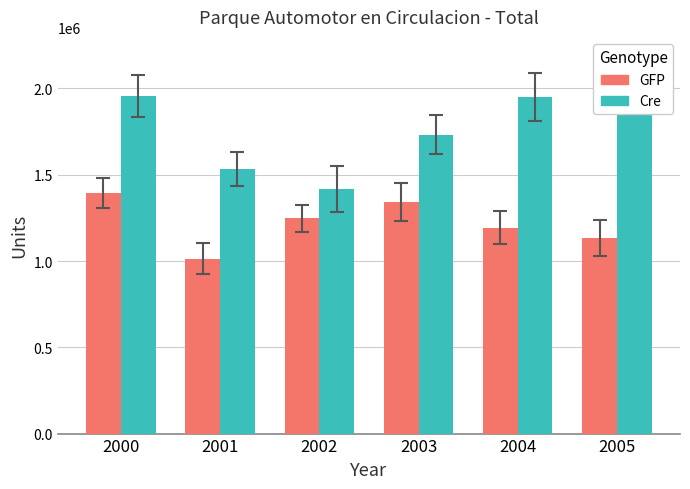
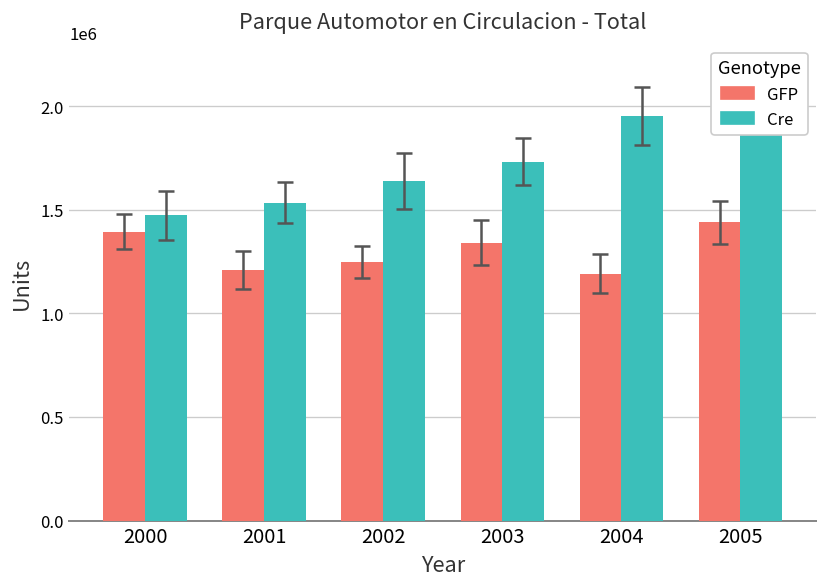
Cre, 2000: 1960000 -> 1470000
GFP, 2001: 1010000 -> 1210000
Cre, 2002: 1420000 -> 1640000
GFP, 2005: 1130000 -> 1440000
